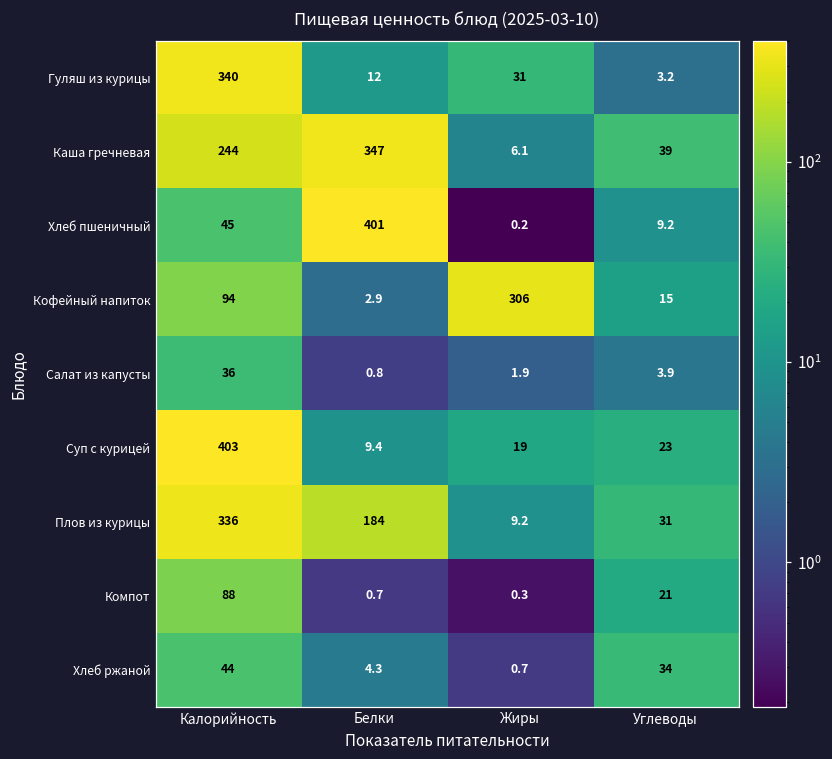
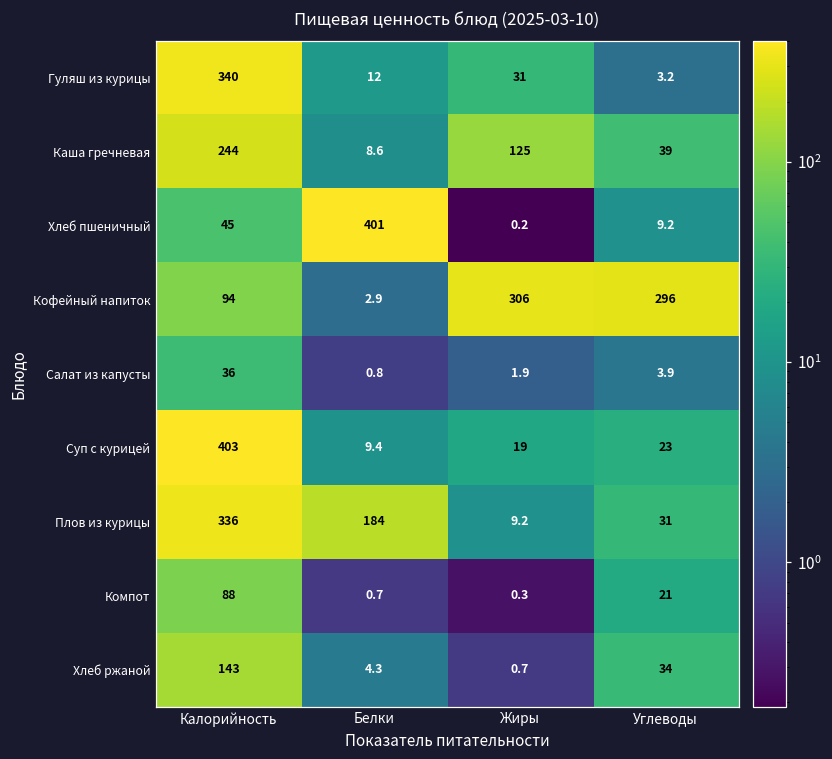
Каша гречневая, Белки: 347 -> 8.6
Каша гречневая, Жиры: 6.1 -> 125
Кофейный напиток, Углеводы: 15 -> 296
Хлеб ржаной, Калорийность: 44 -> 143
